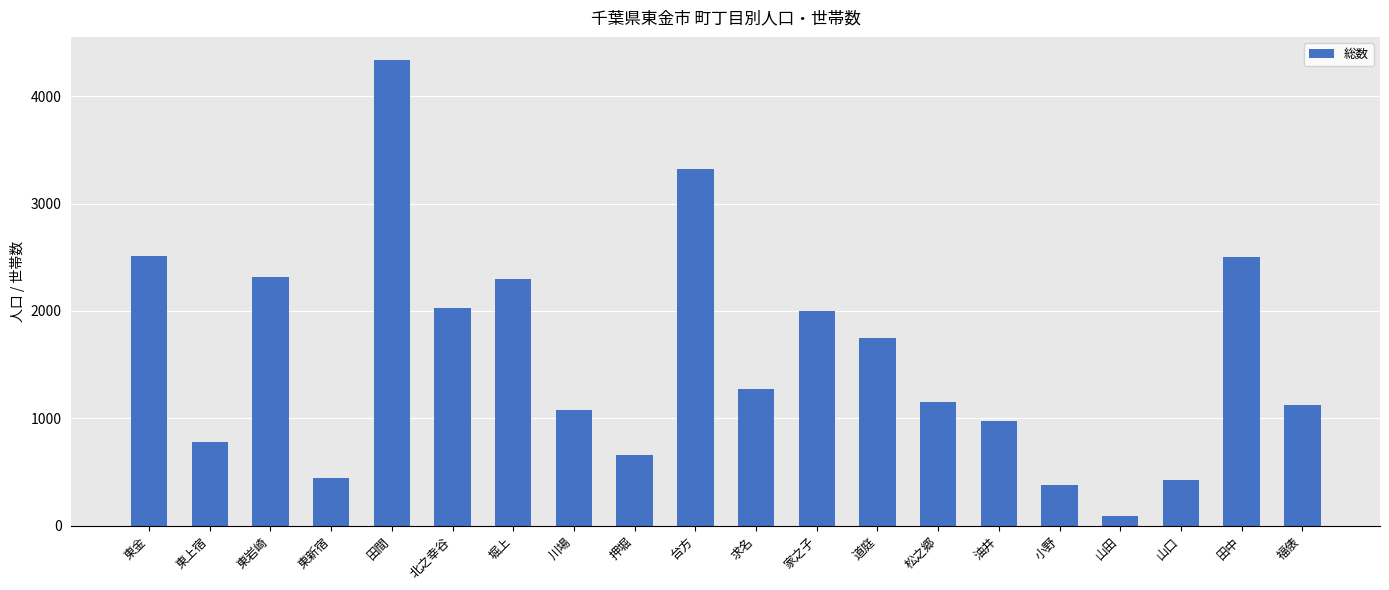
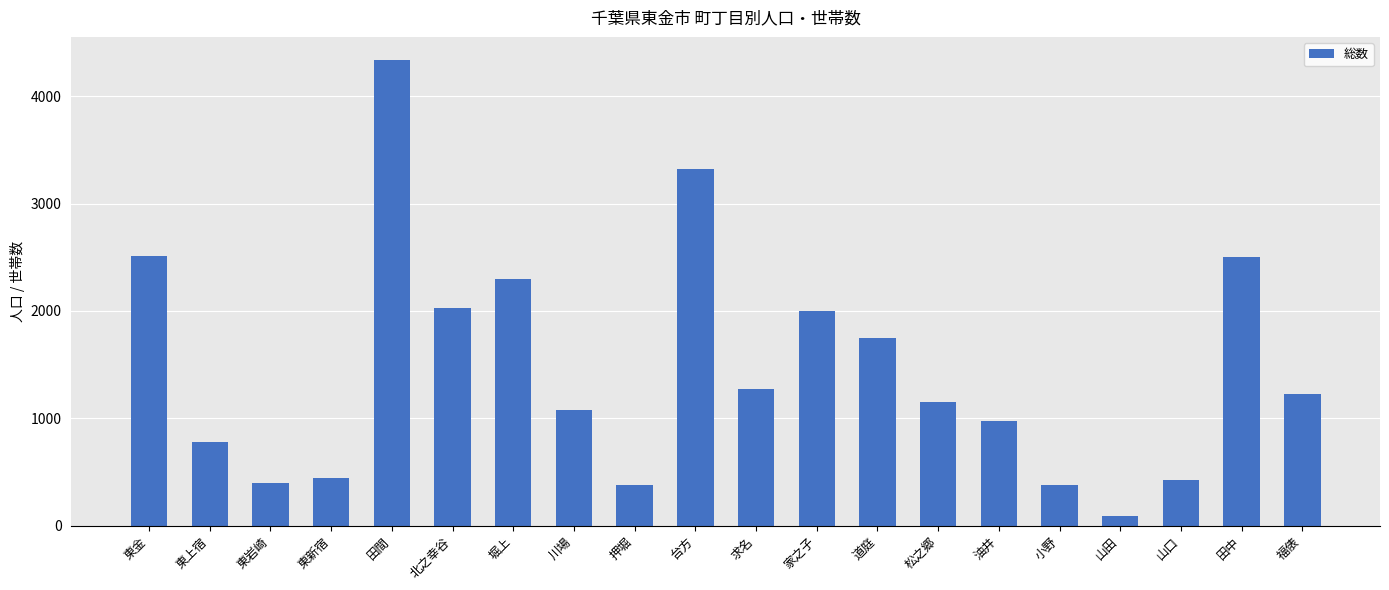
東岩崎: 2320 -> 400
押堀: 660 -> 380
福俵: 1130 -> 1230
